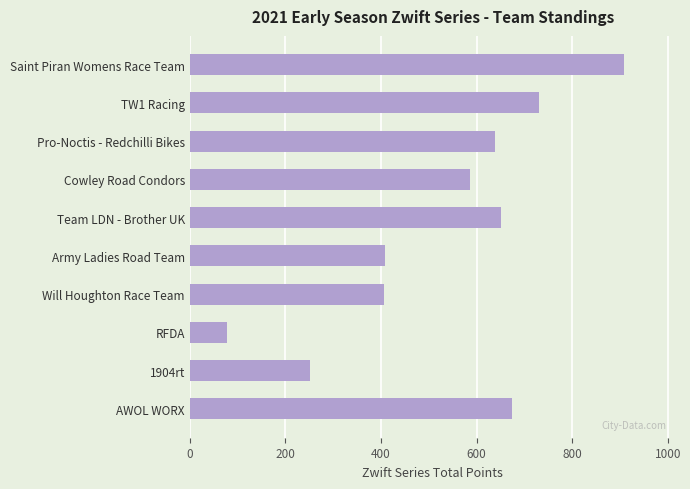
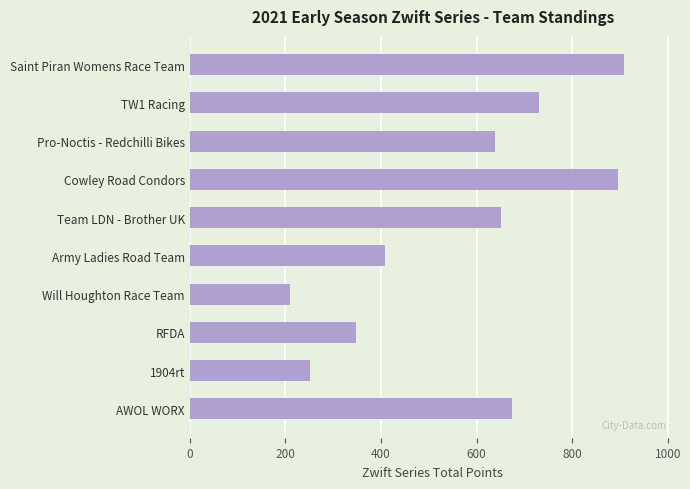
Cowley Road Condors: 590 -> 900
Will Houghton Race Team: 410 -> 210
RFDA: 80 -> 350
